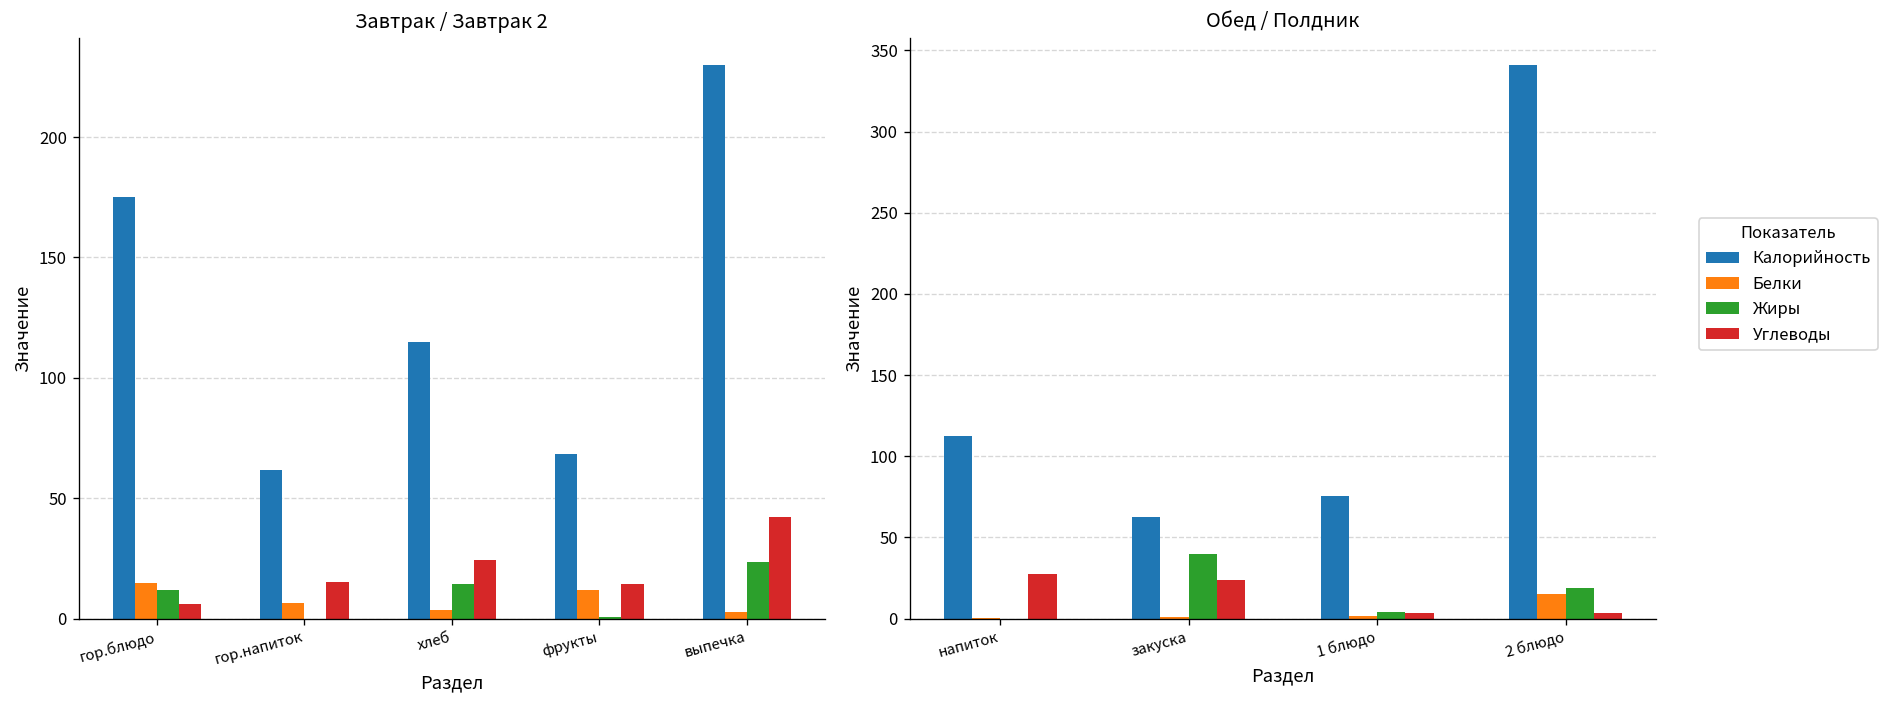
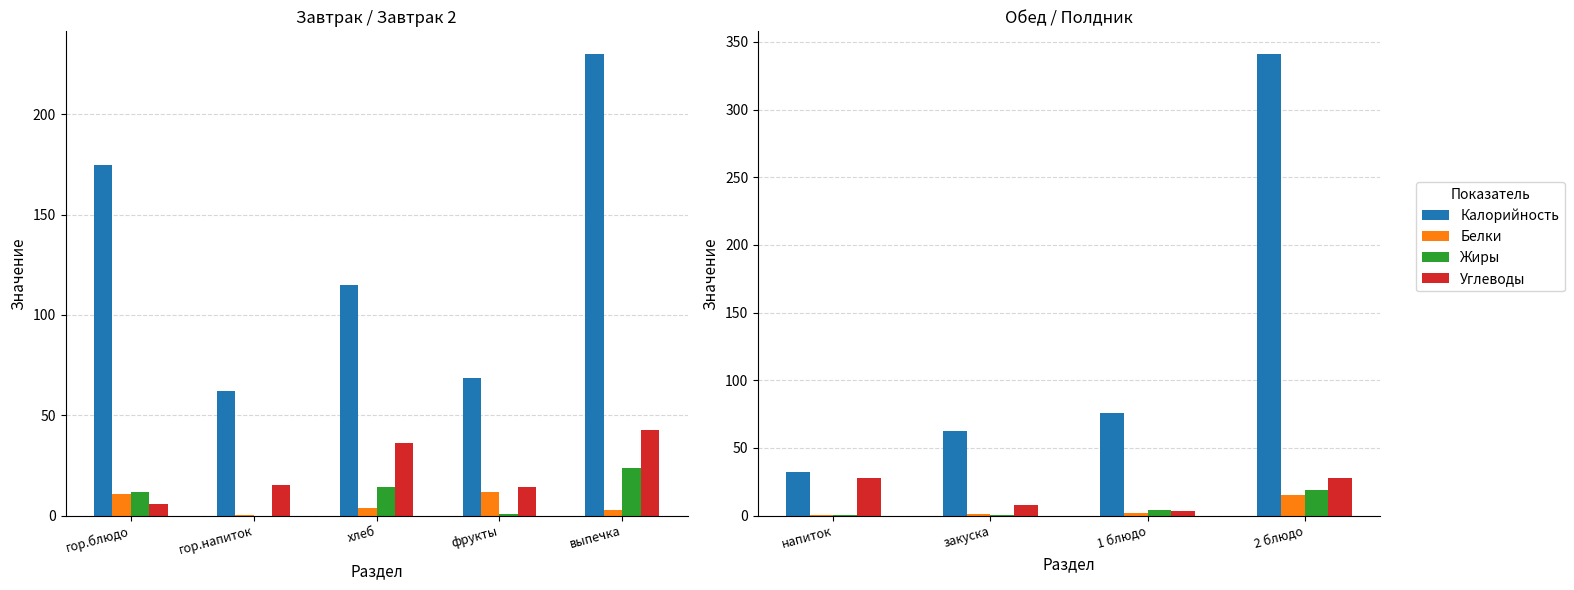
Завтрак / Завтрак 2, Белки, гор.блюдо: 15 -> 11
Завтрак / Завтрак 2, Белки, гор.напиток: 7 -> 0
Завтрак / Завтрак 2, Углеводы, хлеб: 24 -> 36
Обед / Полдник, Калорийность, напиток: 113 -> 32
Обед / Полдник, Жиры, закуска: 40 -> 0
Обед / Полдник, Углеводы, закуска: 24 -> 8
Обед / Полдник, Углеводы, 2 блюдо: 4 -> 27
